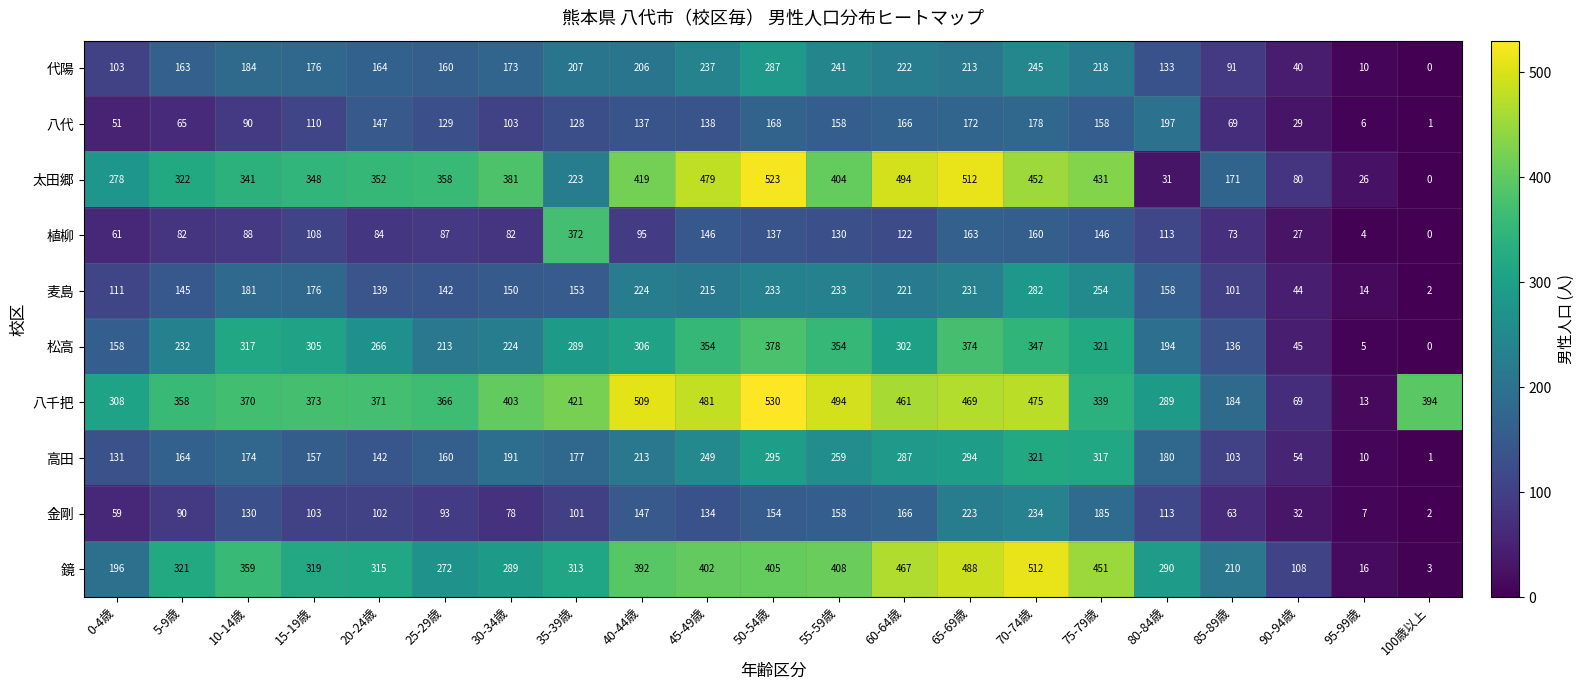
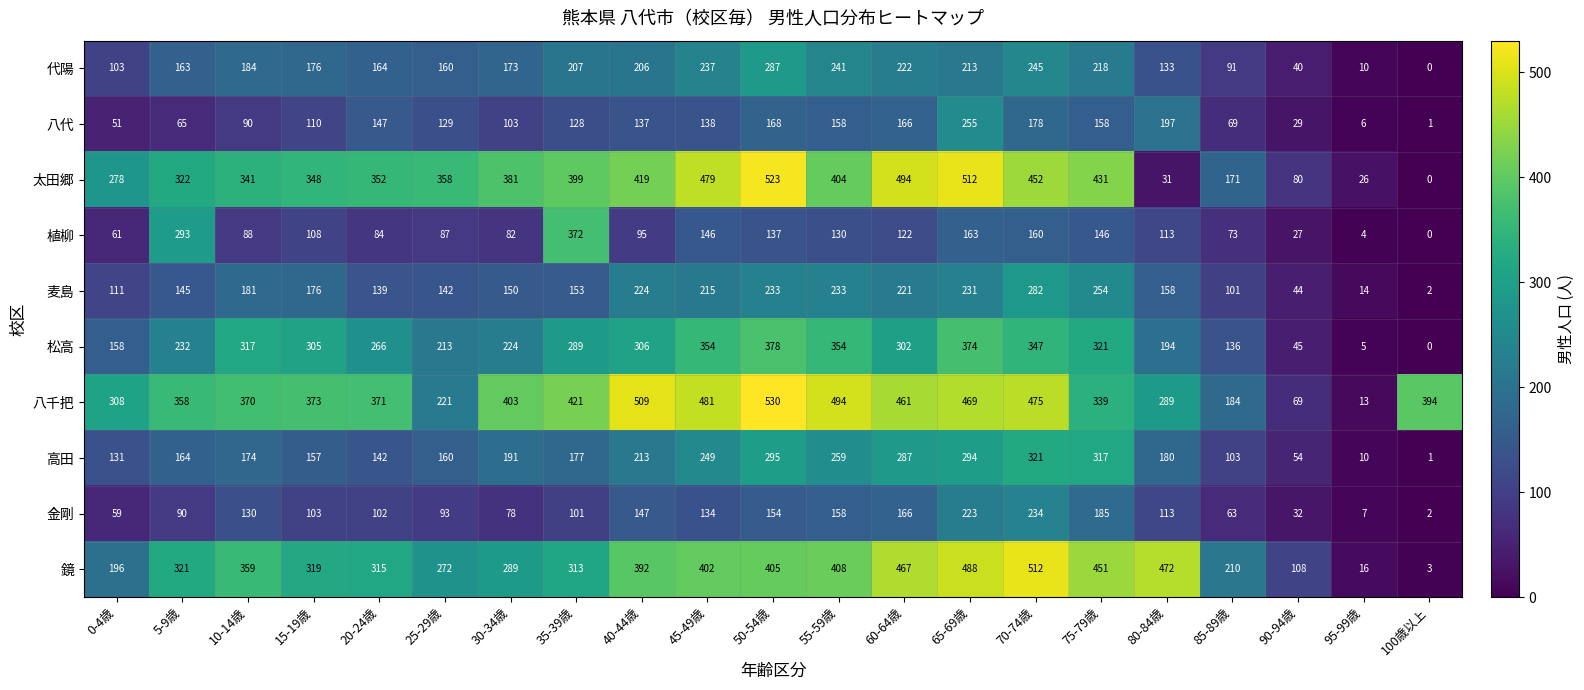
八代, 65-69歳: 172 -> 255
太田郷, 35-39歳: 223 -> 399
植柳, 5-9歳: 82 -> 293
八千把, 25-29歳: 366 -> 221
鏡, 80-84歳: 290 -> 472
